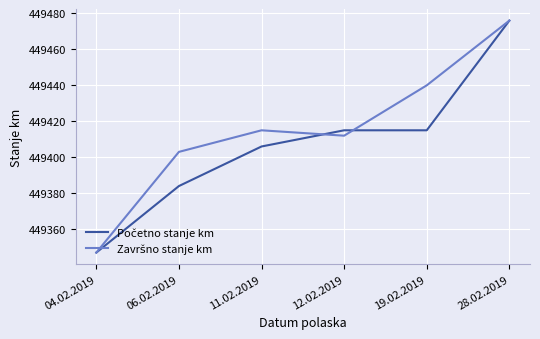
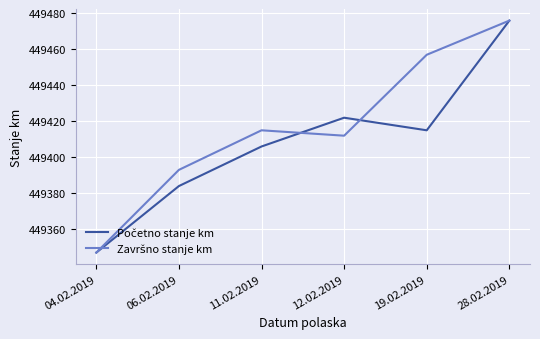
Završno stanje km, 06.02.2019: 449403 -> 449393
Početno stanje km, 12.02.2019: 449415 -> 449422
Završno stanje km, 19.02.2019: 449440 -> 449457
